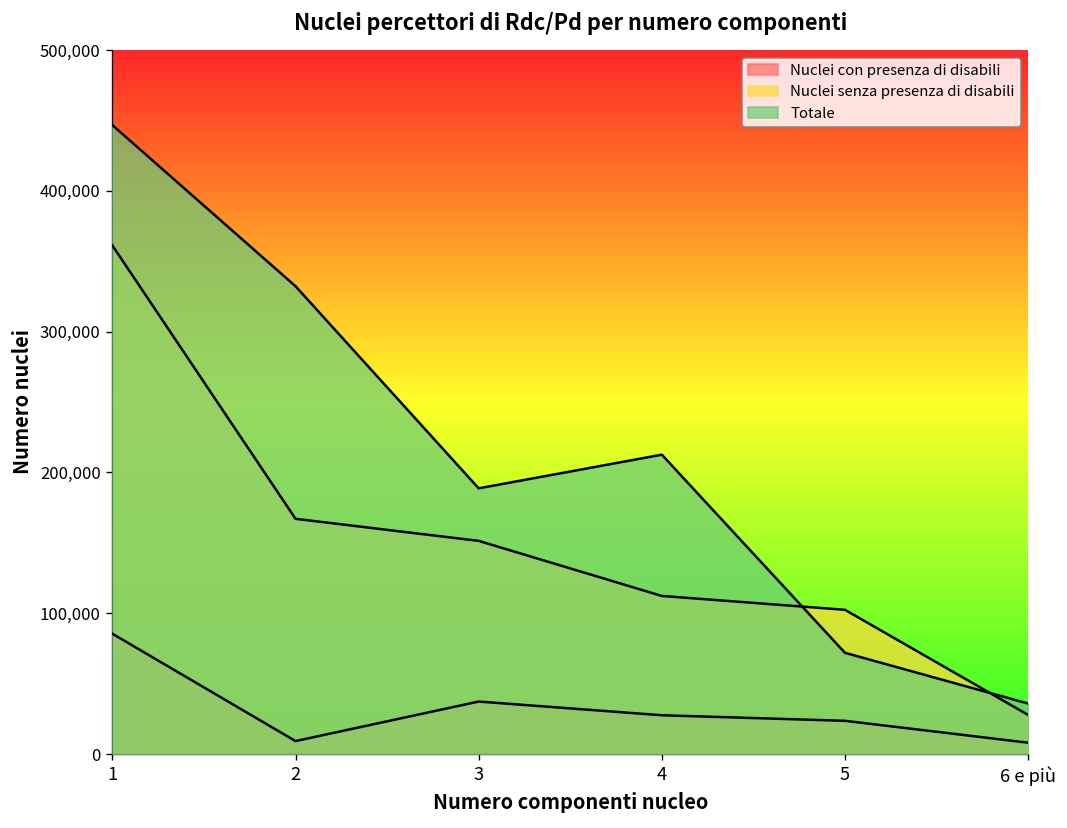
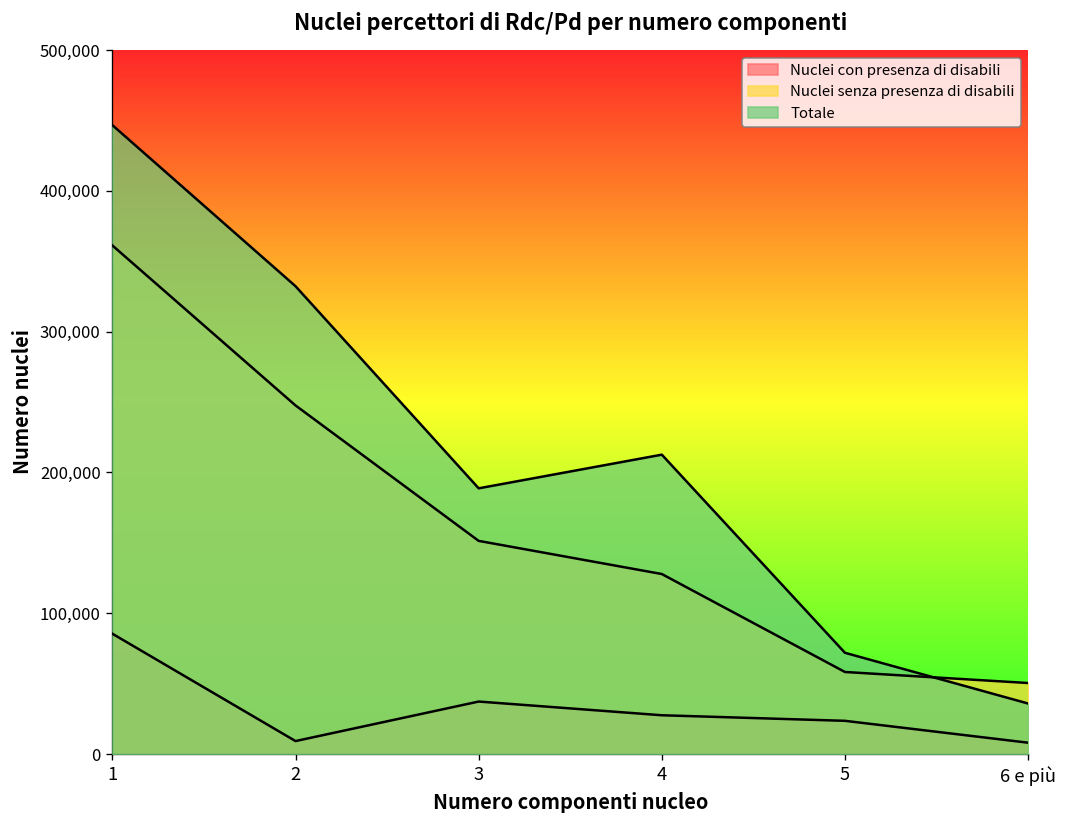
Nuclei senza presenza di disabili, 2: 167,000 -> 248,000
Nuclei senza presenza di disabili, 4: 112,000 -> 128,000
Nuclei senza presenza di disabili, 5: 102,000 -> 58,000
Nuclei senza presenza di disabili, 6 e più: 28,000 -> 50,000
